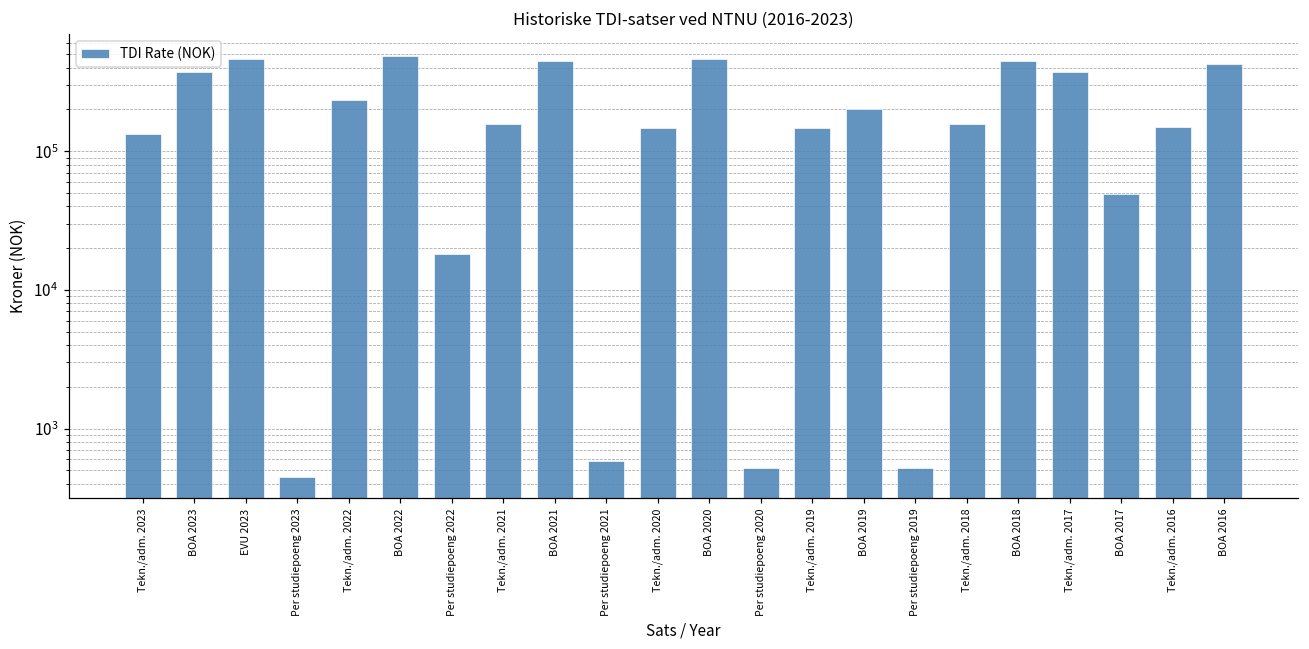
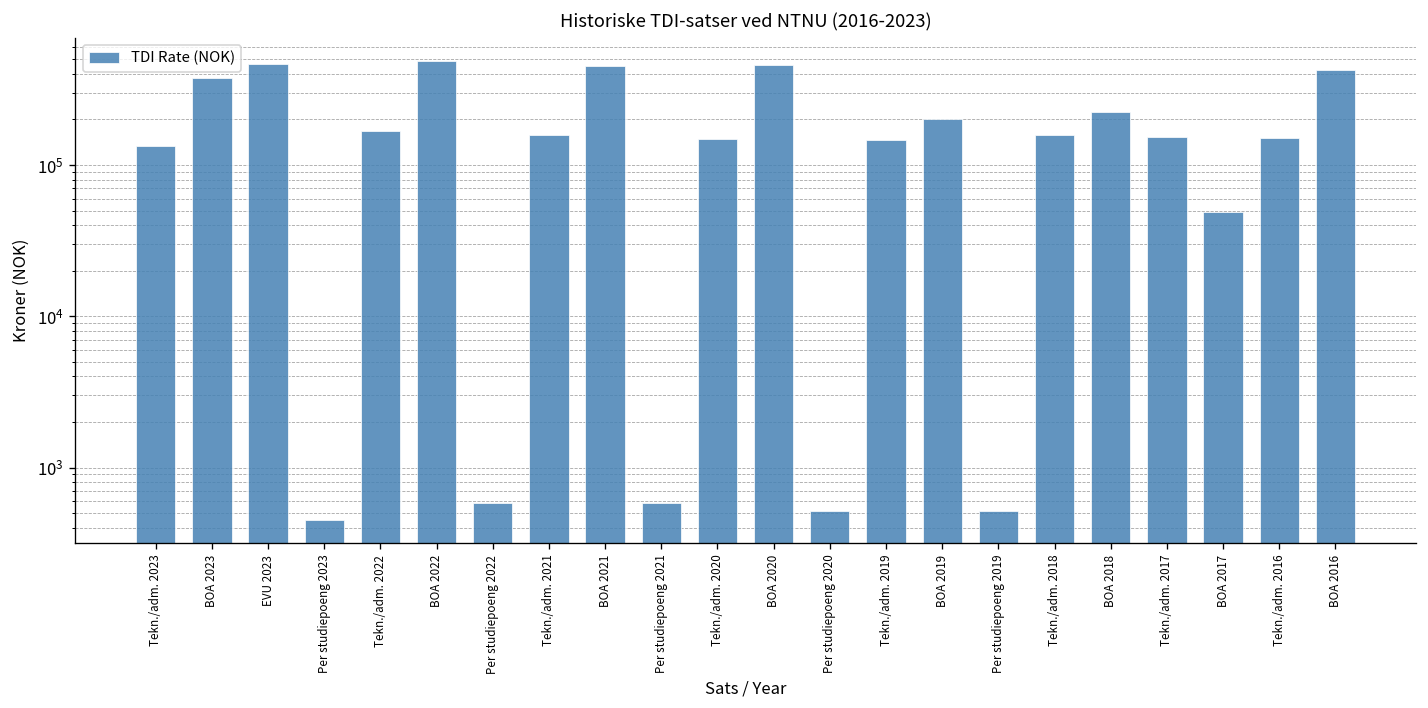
Tekn./adm. 2022: 230000 -> 170000
Per studiepoeng 2022: 18000 -> 600
BOA 2018: 450000 -> 220000
Tekn./adm. 2017: 370000 -> 150000
